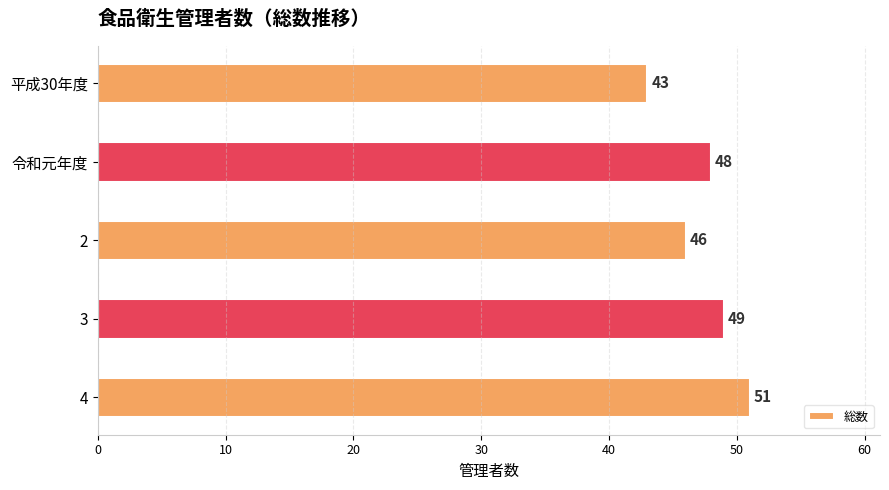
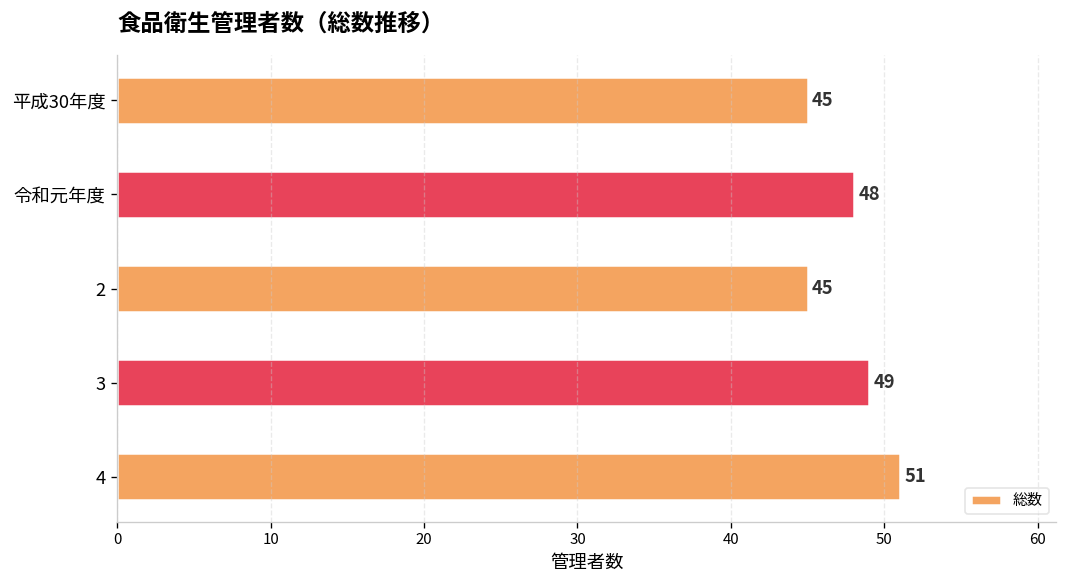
平成30年度: 43 -> 45
2: 46 -> 45
